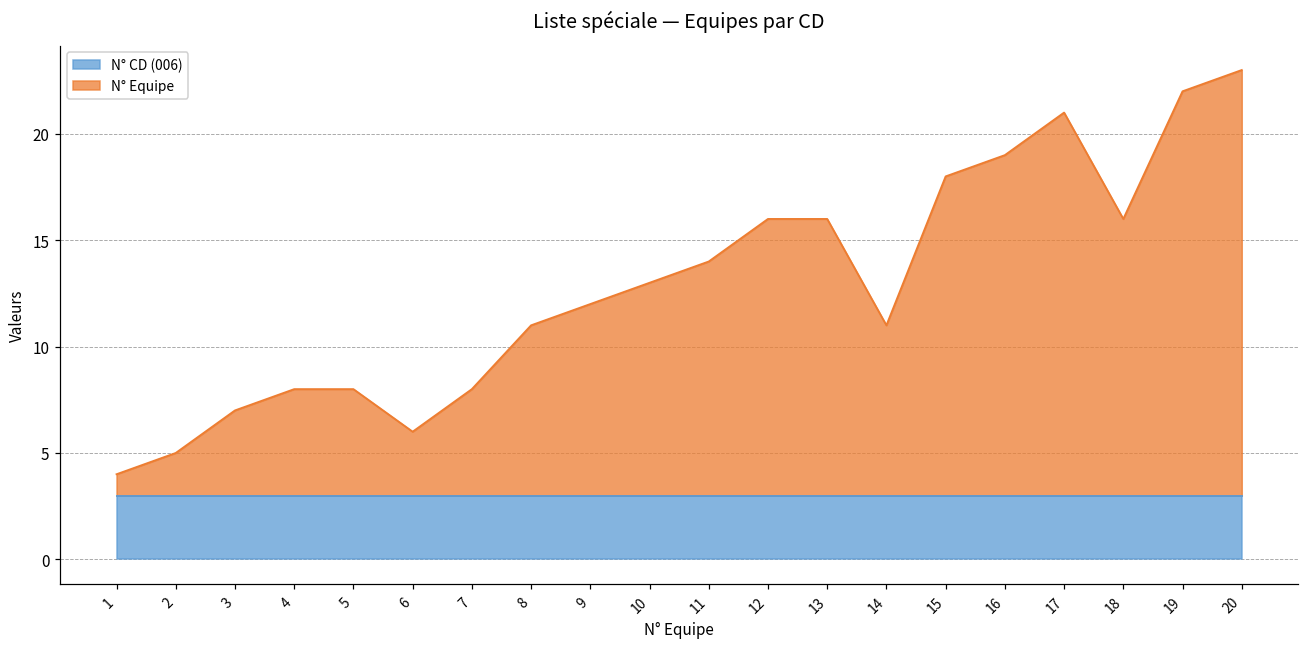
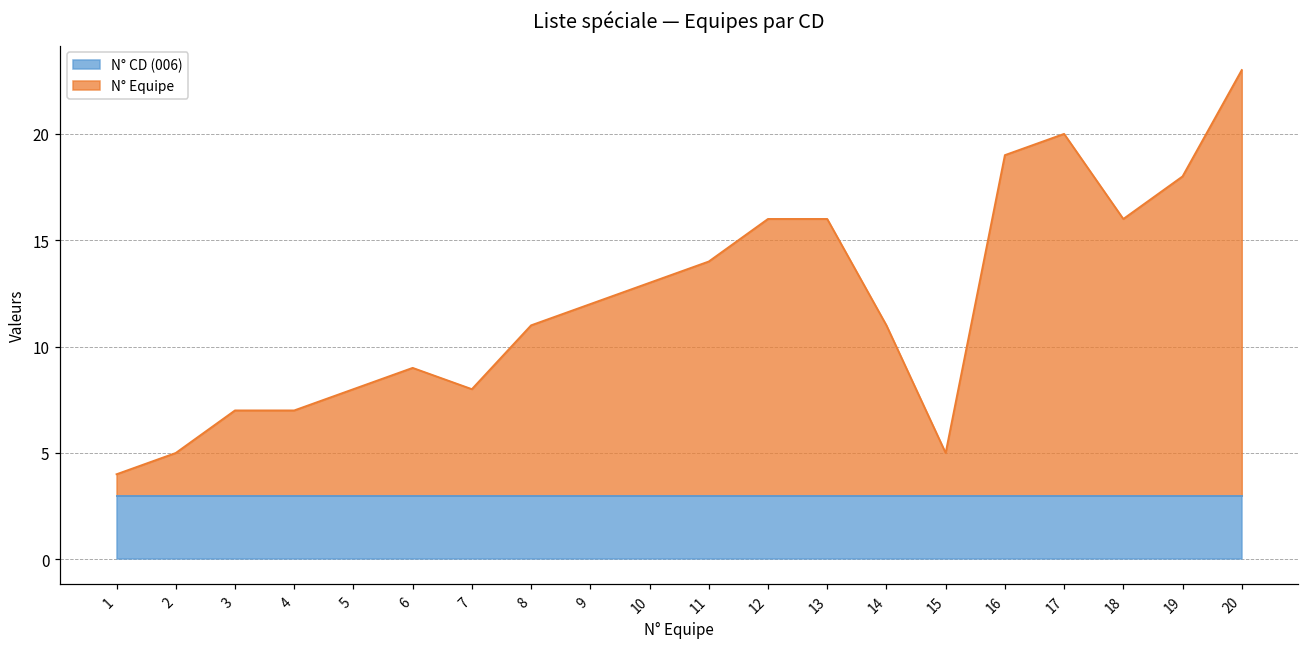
N° Equipe, 4: 8.0 -> 7.0
N° Equipe, 6: 6.0 -> 9.0
N° Equipe, 15: 18.0 -> 5.0
N° Equipe, 17: 21.0 -> 20.0
N° Equipe, 19: 22.0 -> 18.0
